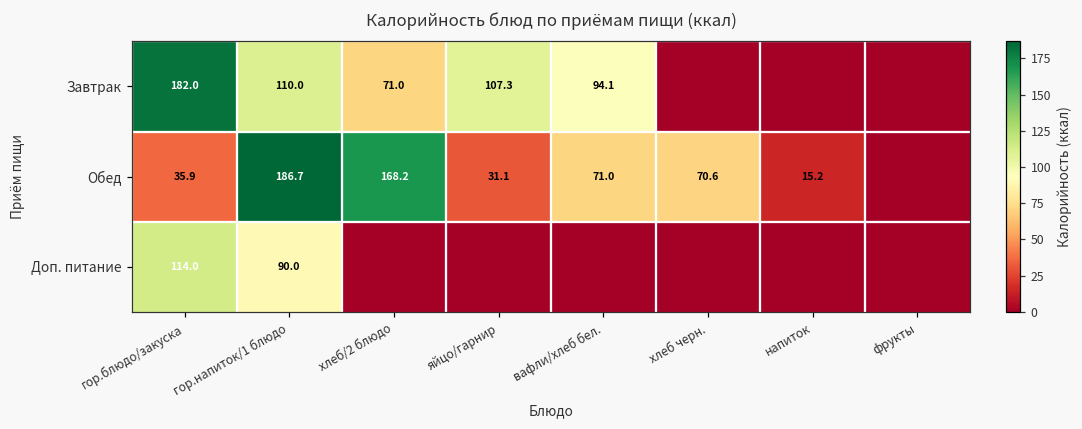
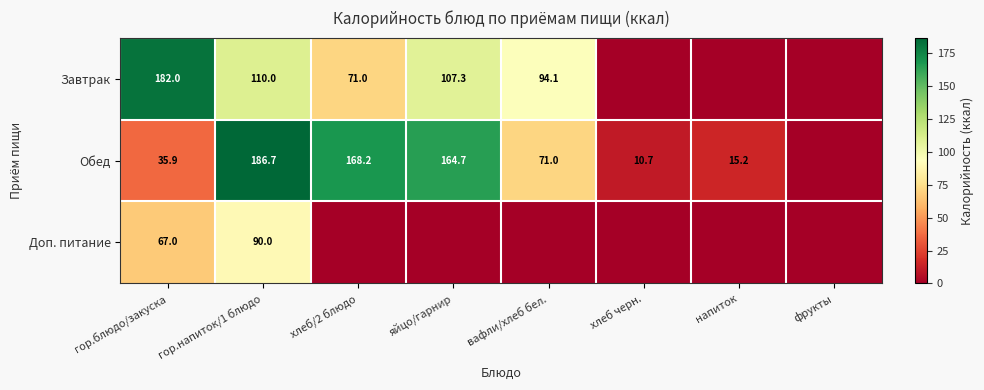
Обед, яйцо/гарнир: 31.1 -> 164.7
Обед, хлеб черн.: 70.6 -> 10.7
Доп. питание, гор.блюдо/закуска: 114.0 -> 67.0
